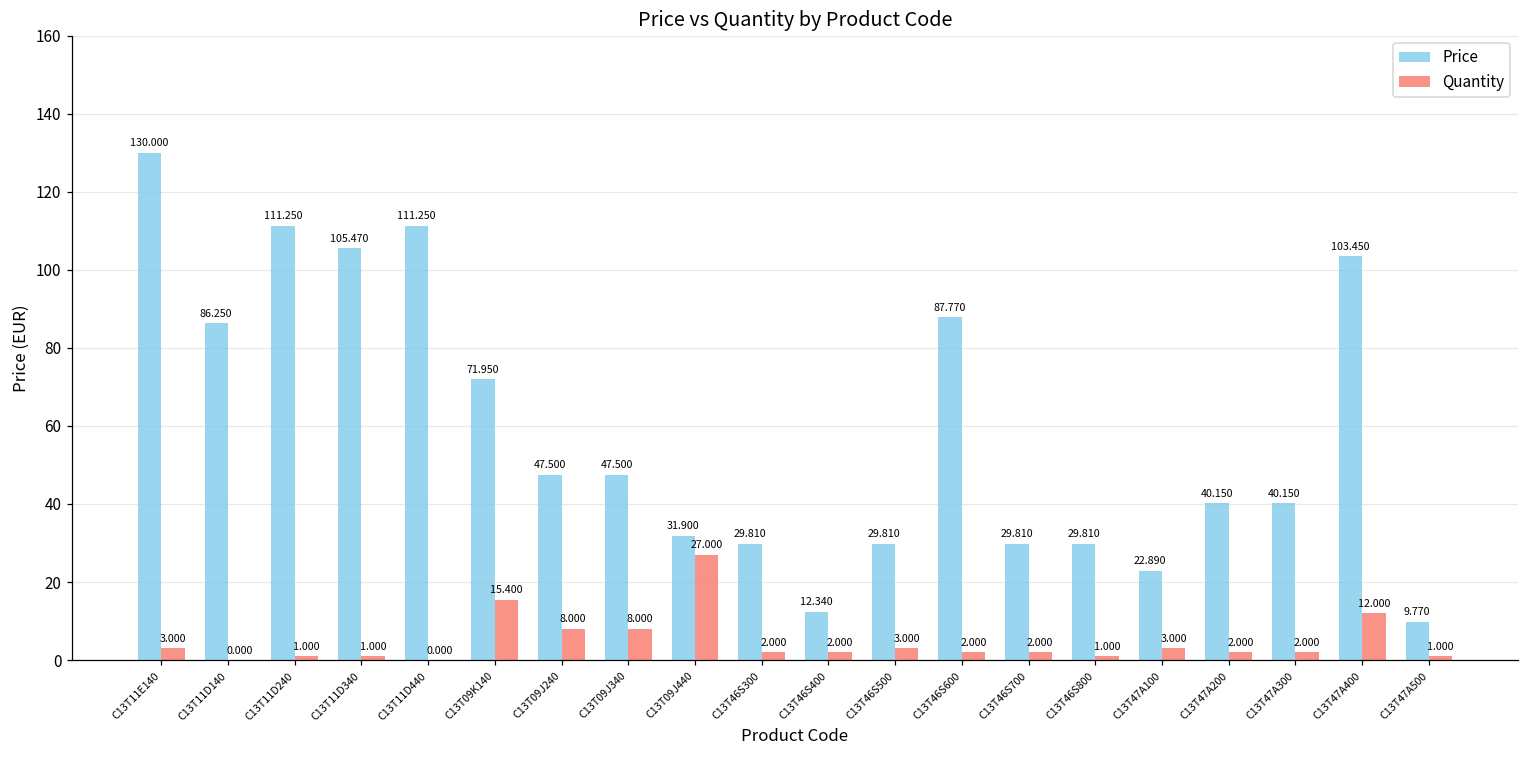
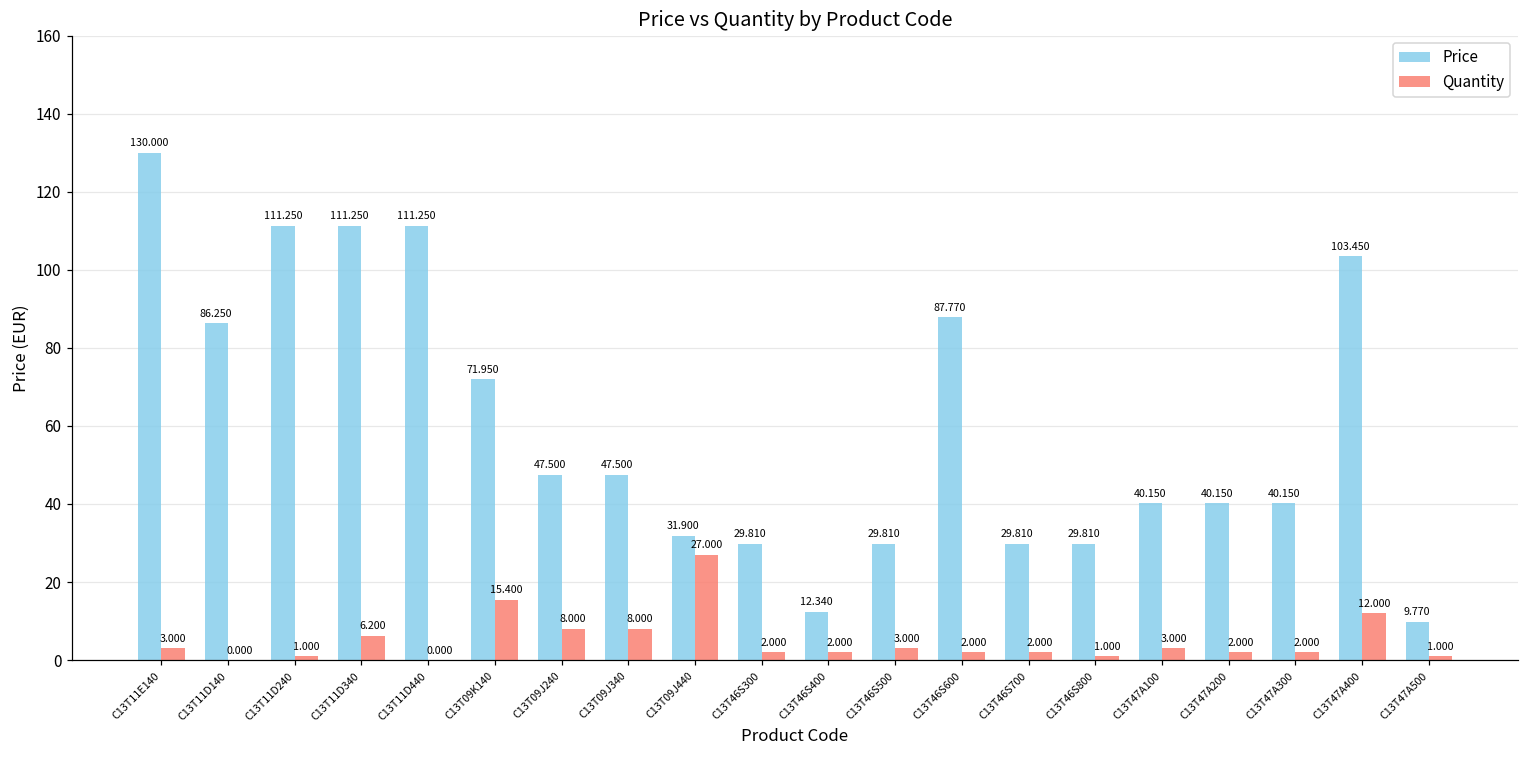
Price, C13T11D340: 105.470 -> 111.250
Quantity, C13T11D340: 1.000 -> 6.200
Price, C13T47A100: 22.890 -> 40.150
